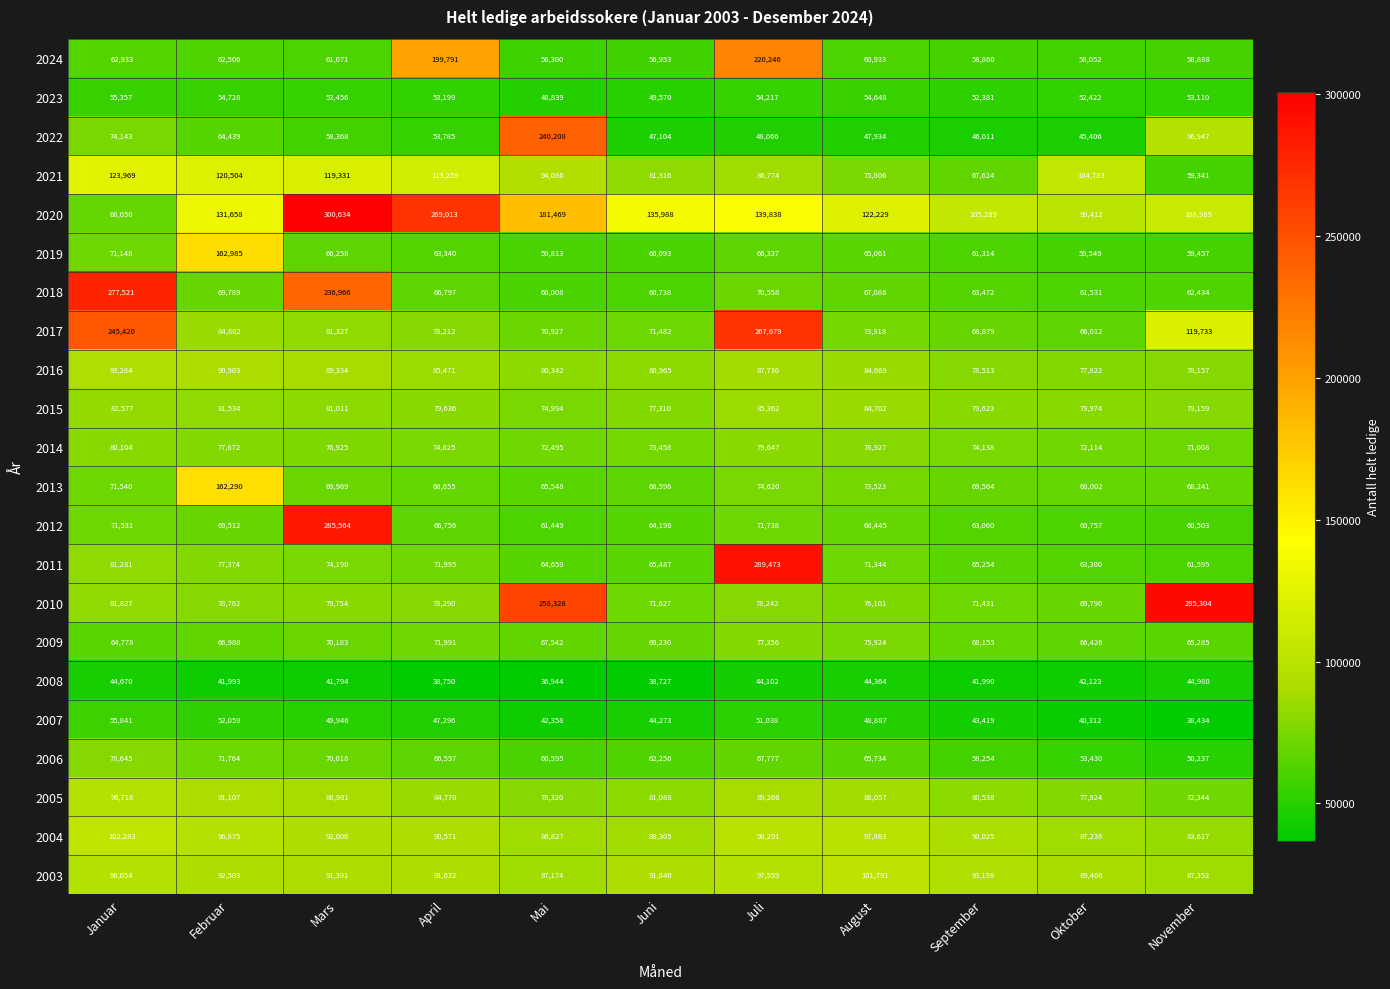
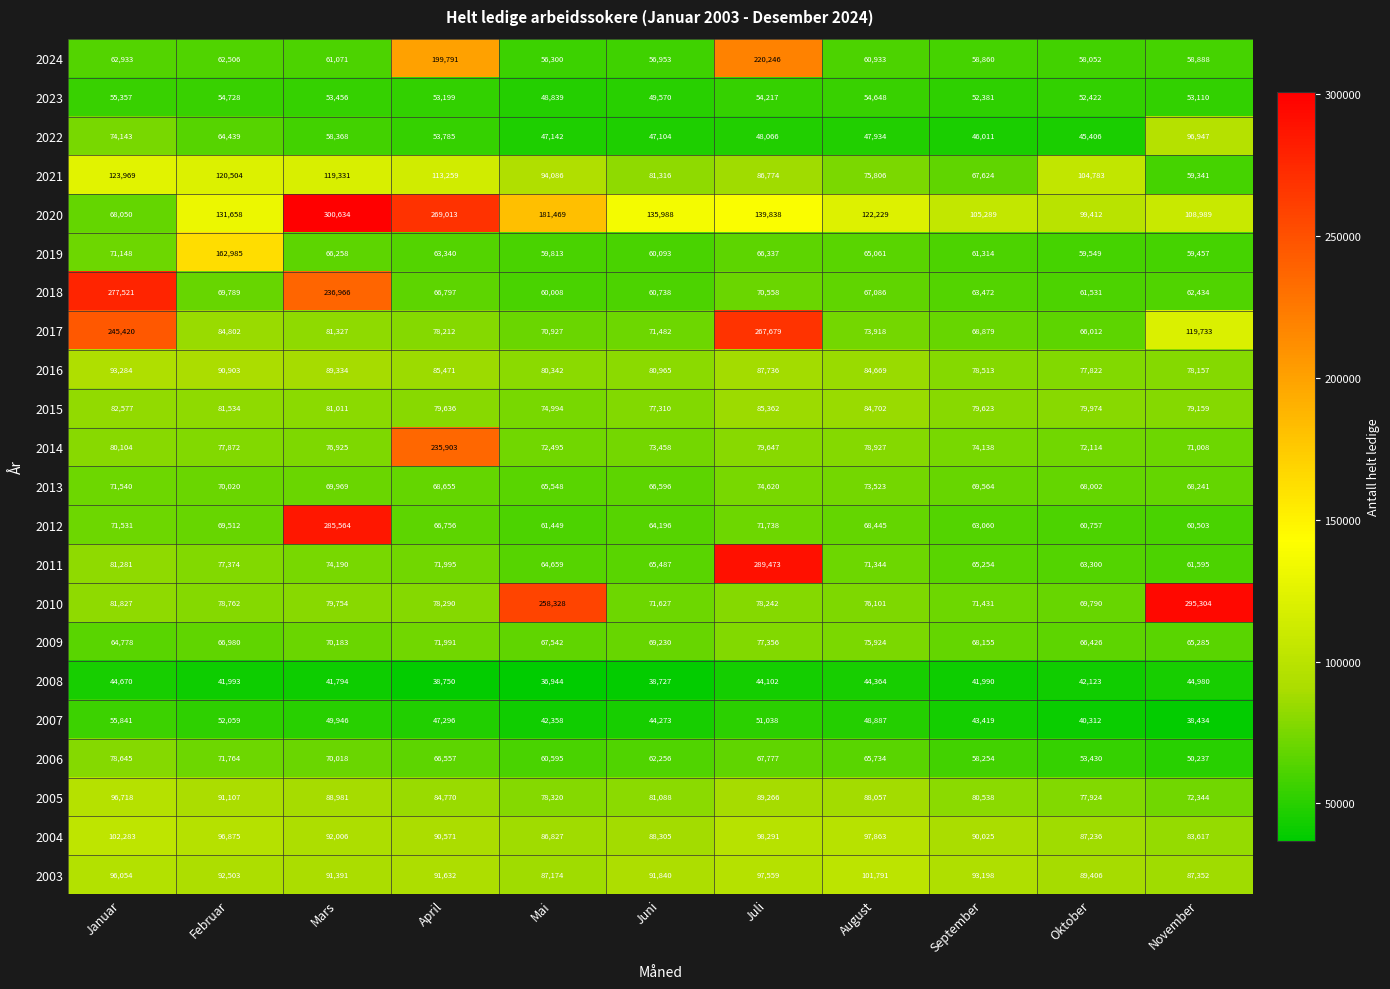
2022, Mai: 240,208 -> 47,142
2014, April: 74,625 -> 235,903
2013, Februar: 162,290 -> 70,020
